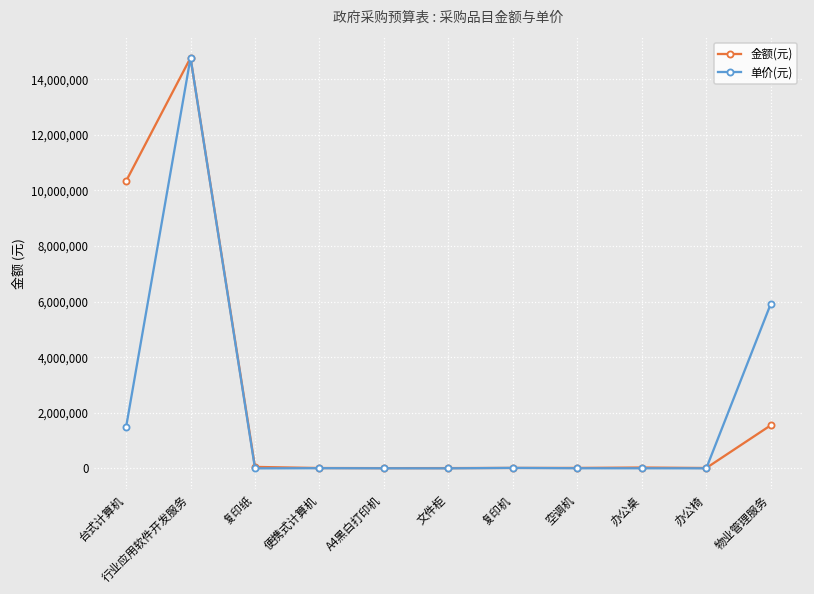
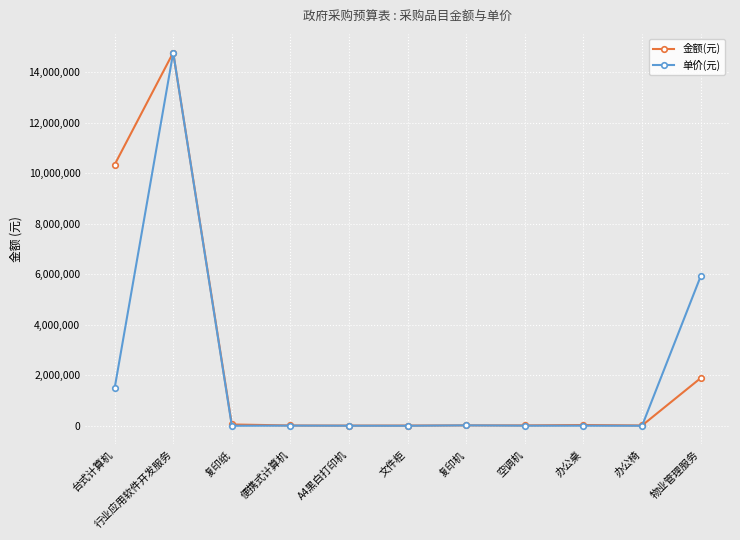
金额(元), 物业管理服务: 1,600,000 -> 1,900,000
